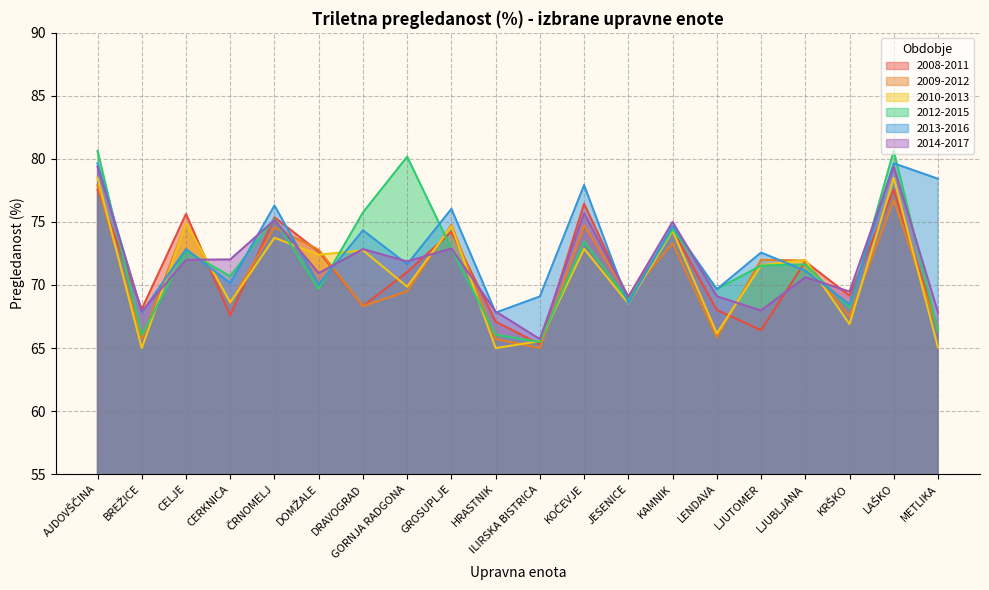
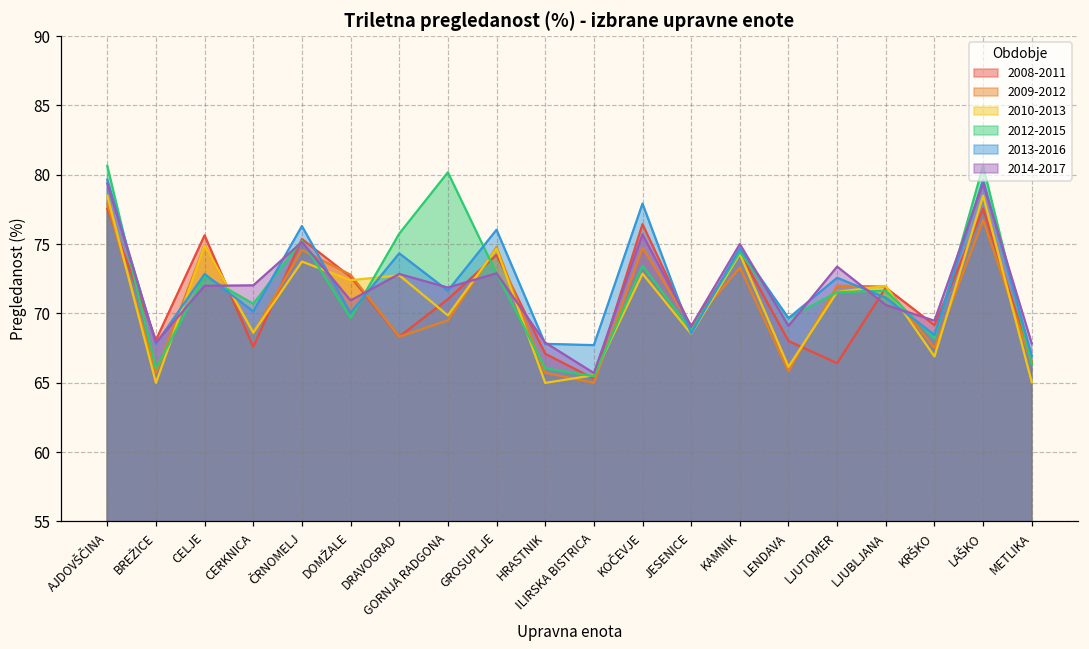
2013-2016, ILIRSKA BISTRICA: 69.1 -> 67.7
2014-2017, LJUTOMER: 68.0 -> 73.4
2013-2016, METLIKA: 78.4 -> 67.0
